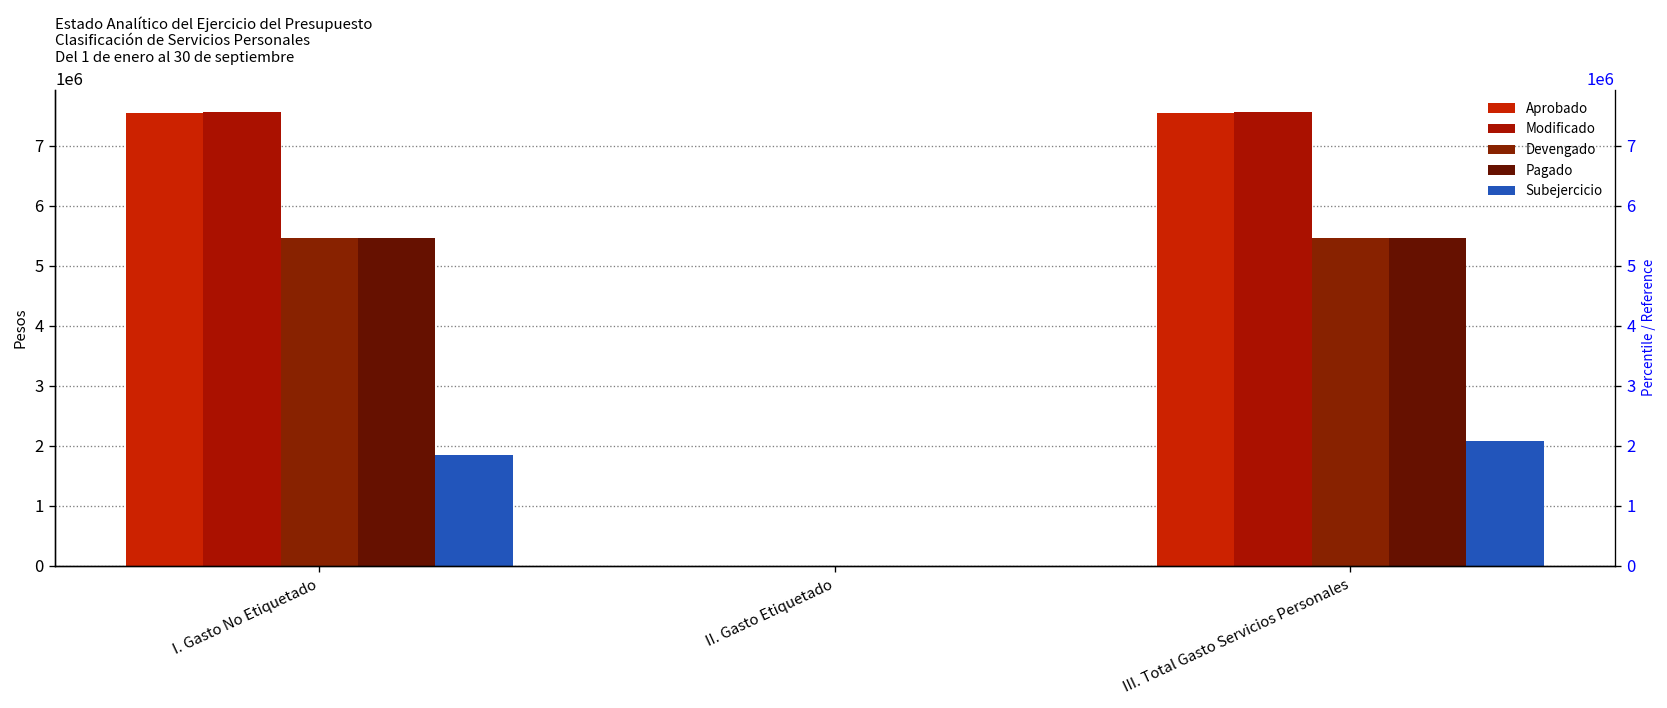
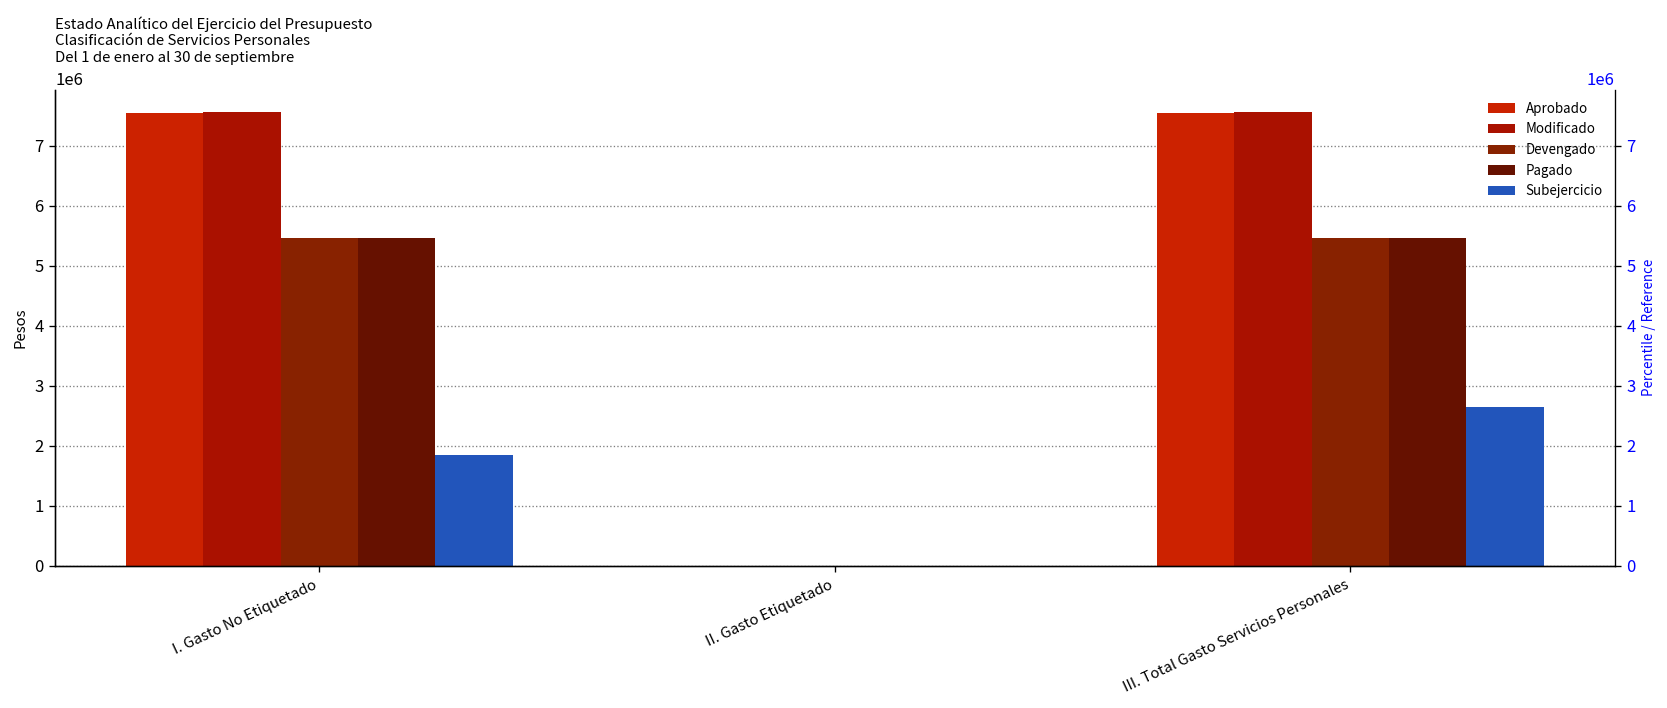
Subejercicio, III. Total Gasto Servicios Personales: 2100000 -> 2600000
